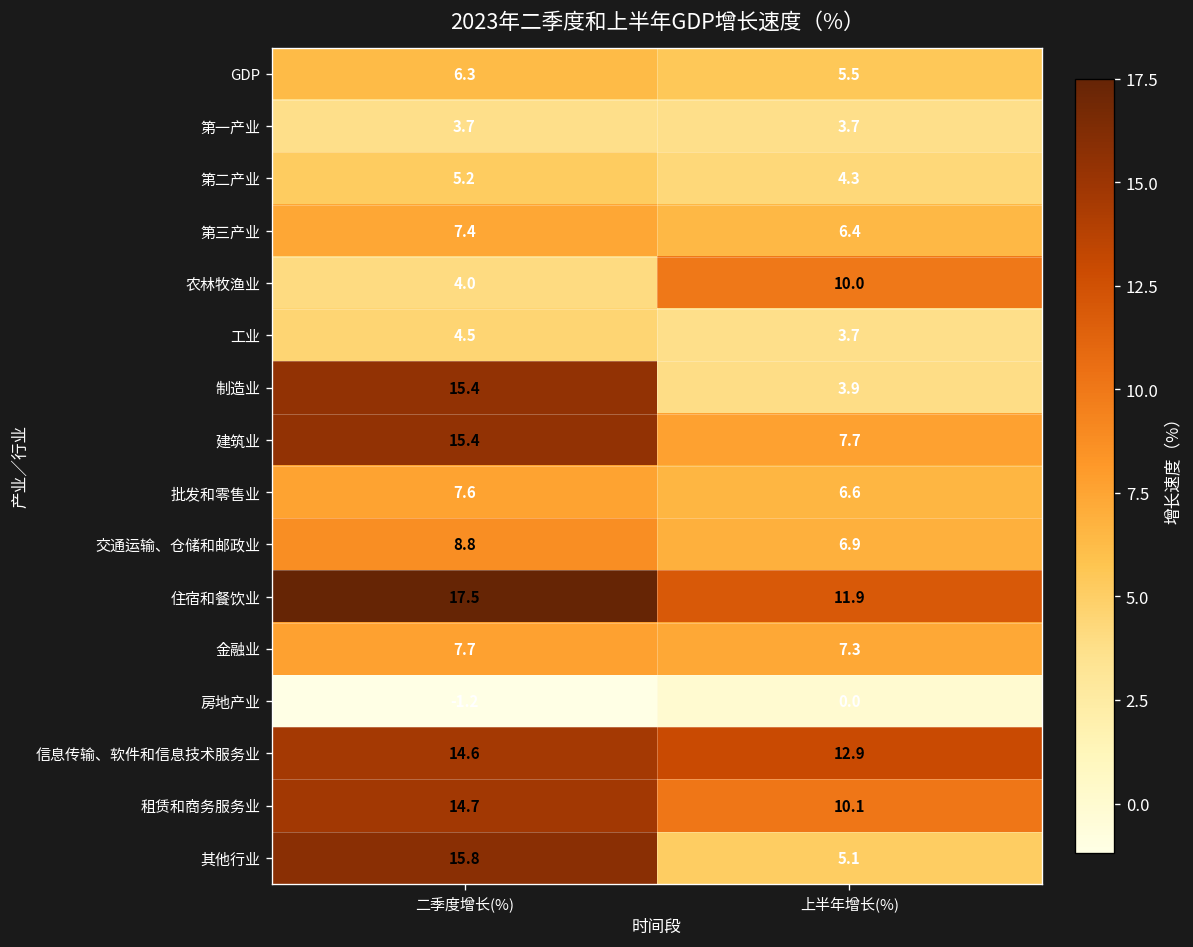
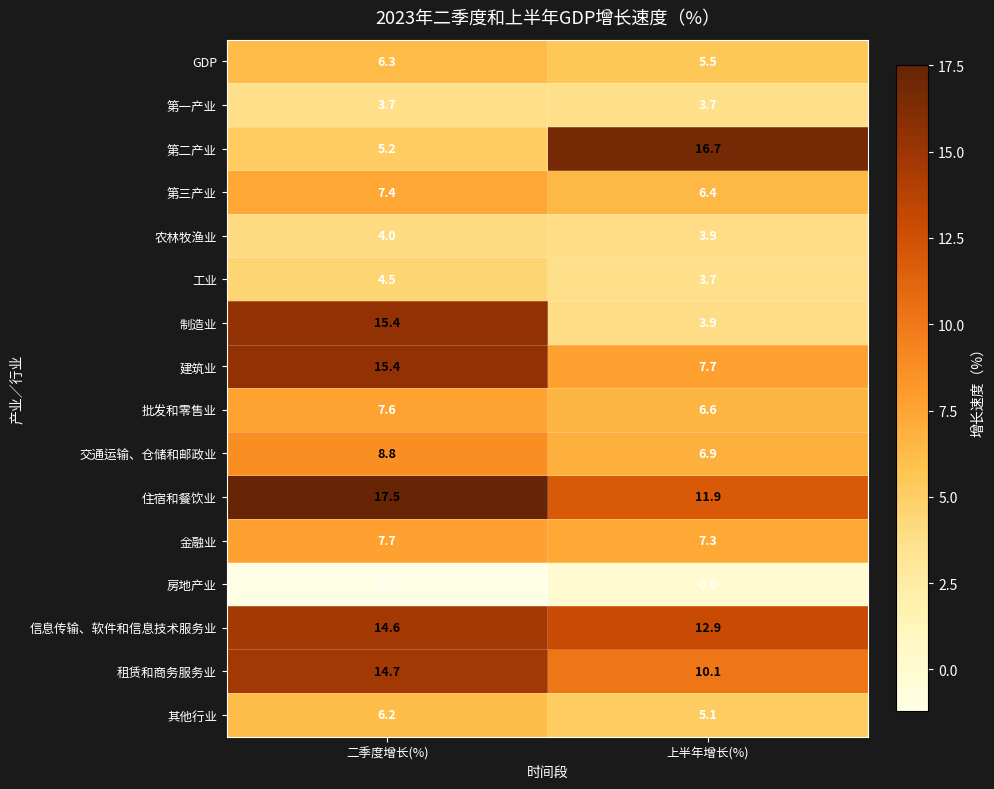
第二产业, 上半年增长(%): 4.3 -> 16.7
农林牧渔业, 上半年增长(%): 10.0 -> 3.9
其他行业, 二季度增长(%): 15.8 -> 6.2
